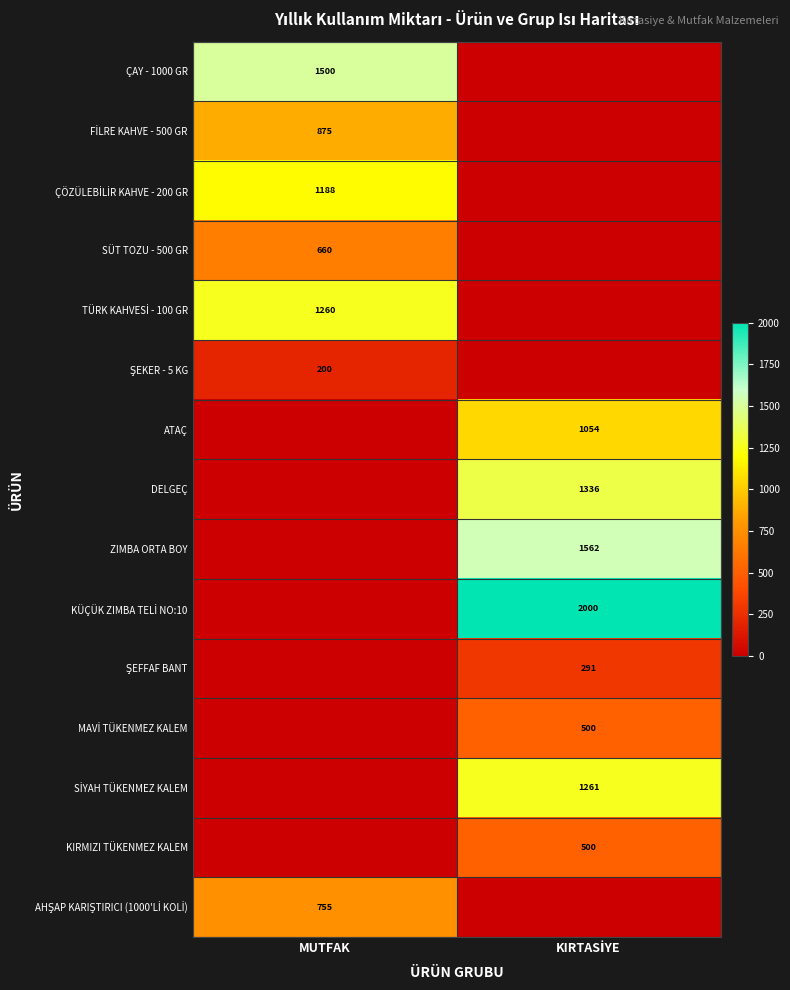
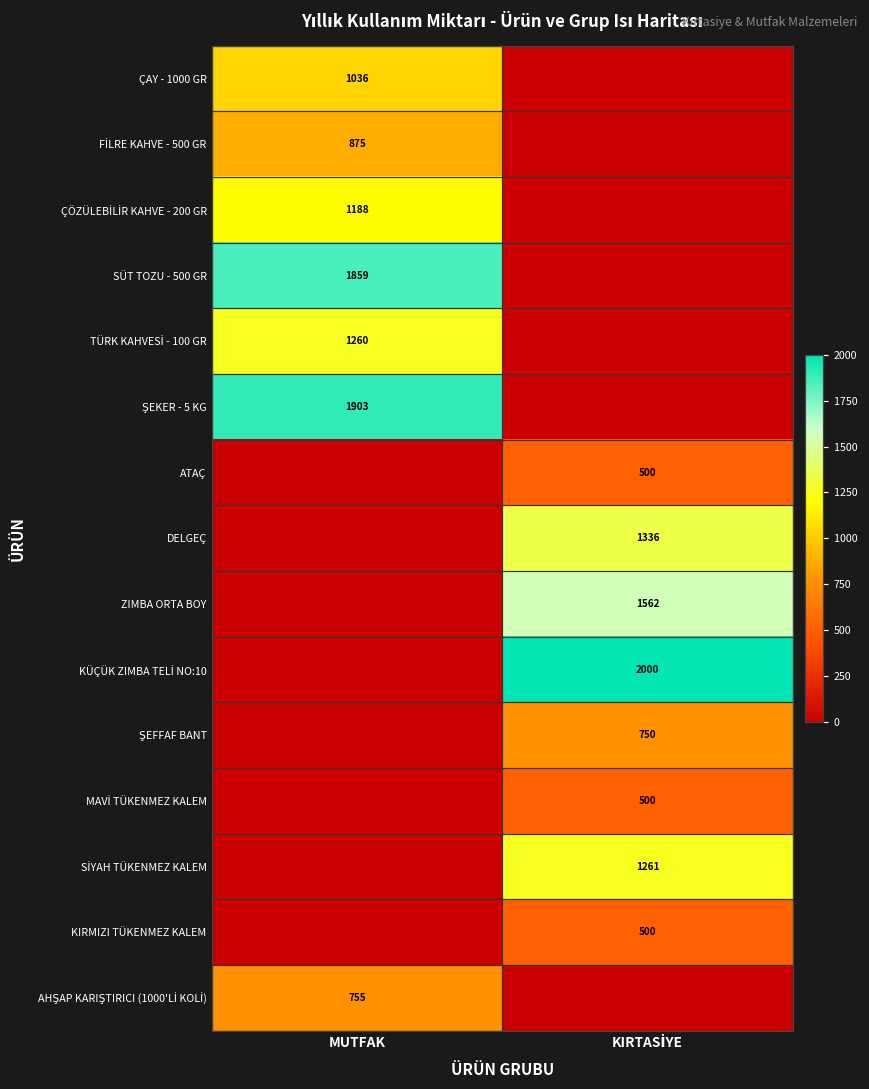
ÇAY - 1000 GR, MUTFAK: 1500 -> 1036
SÜT TOZU - 500 GR, MUTFAK: 660 -> 1859
ŞEKER - 5 KG, MUTFAK: 200 -> 1903
ATAÇ, KIRTASİYE: 1054 -> 500
ŞEFFAF BANT, KIRTASİYE: 291 -> 750
